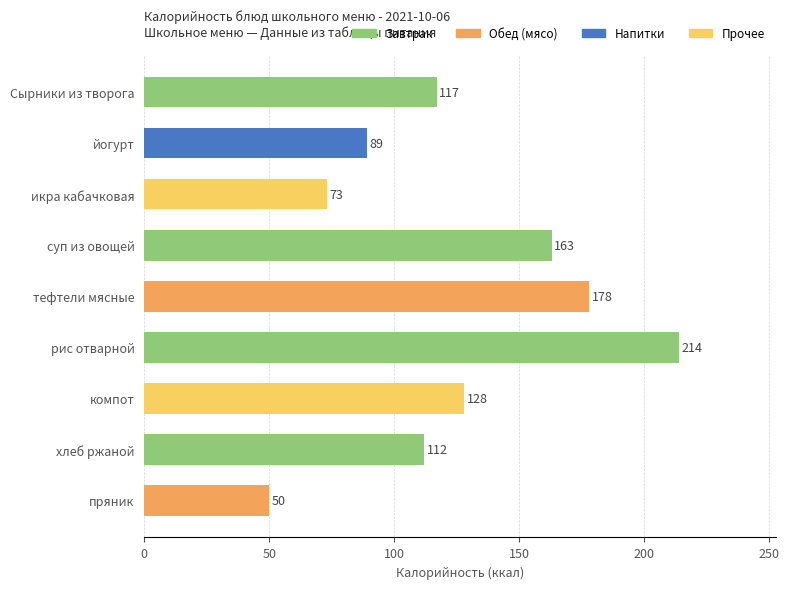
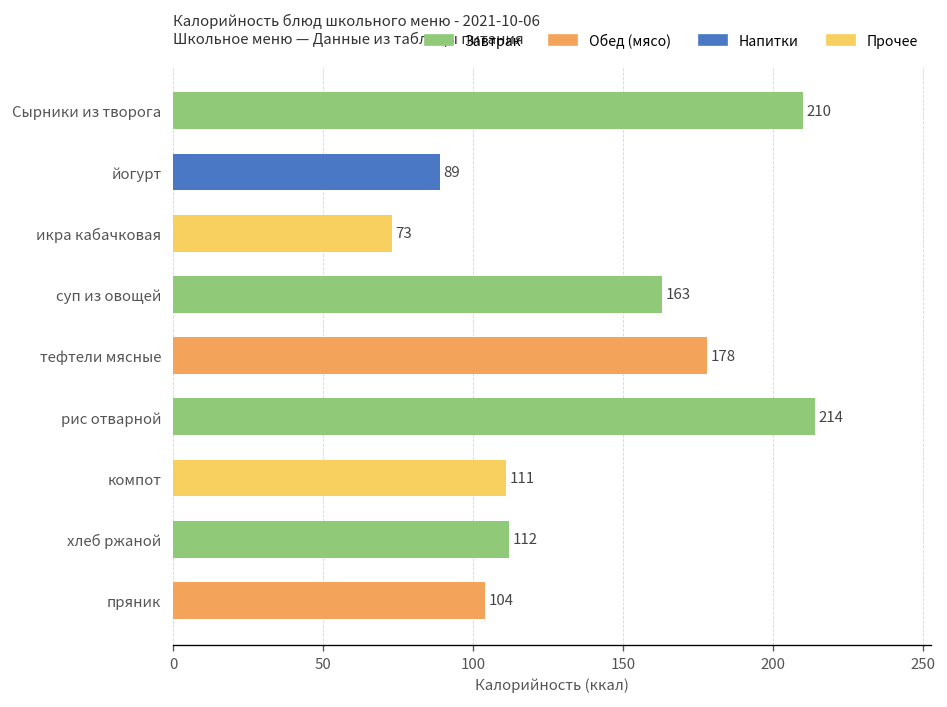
Сырники из творога: 117 -> 210
компот: 128 -> 111
пряник: 50 -> 104
